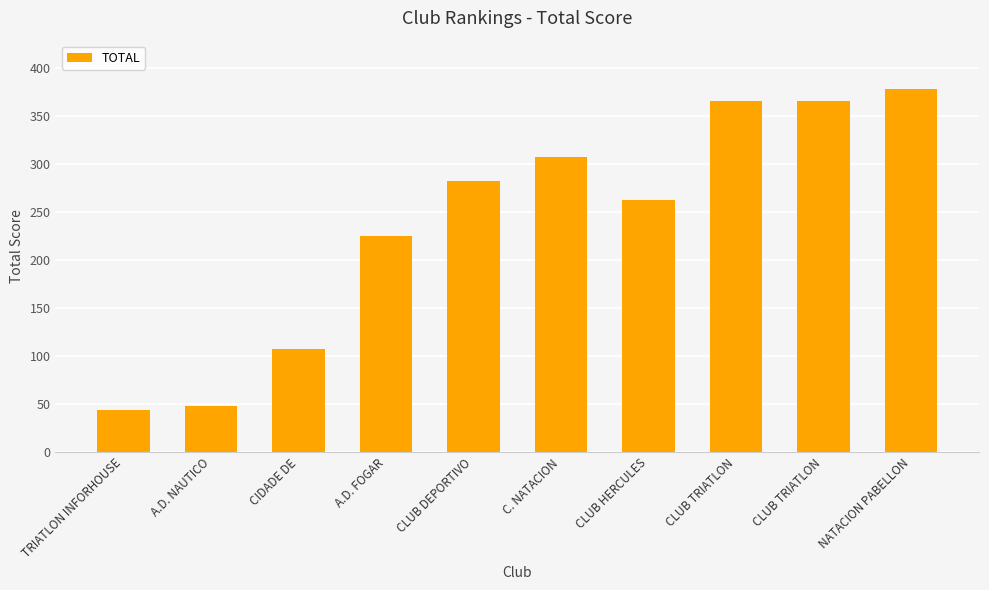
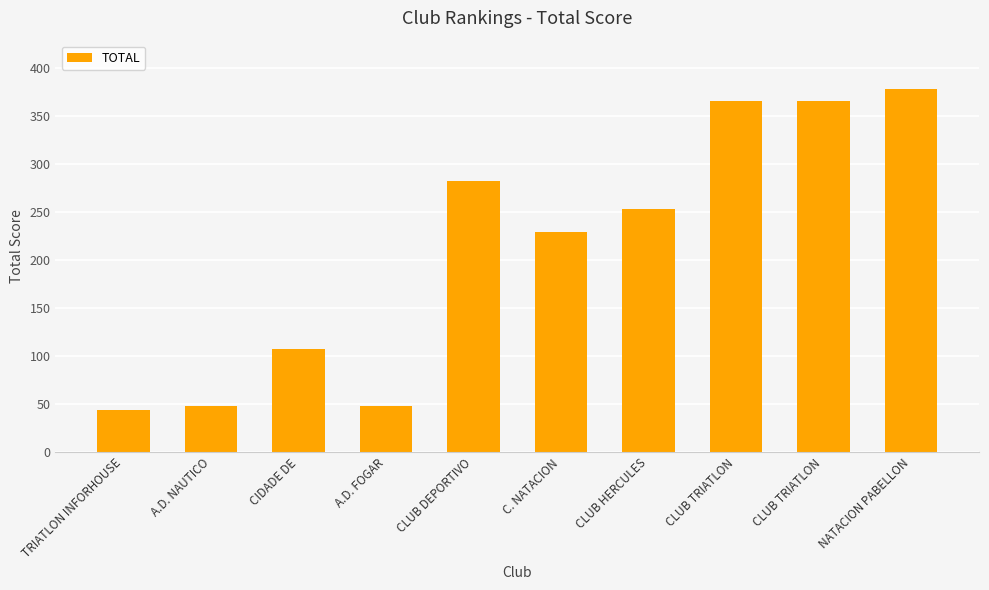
A.D. FOGAR: 230 -> 50
C. NATACION: 310 -> 230
CLUB HERCULES: 260 -> 250
